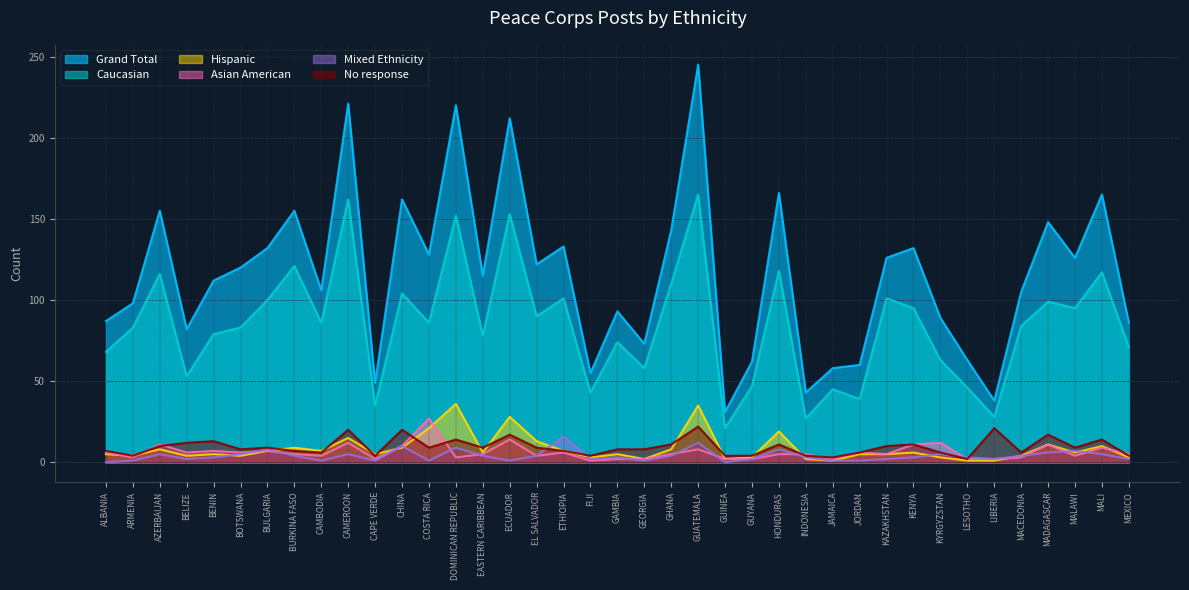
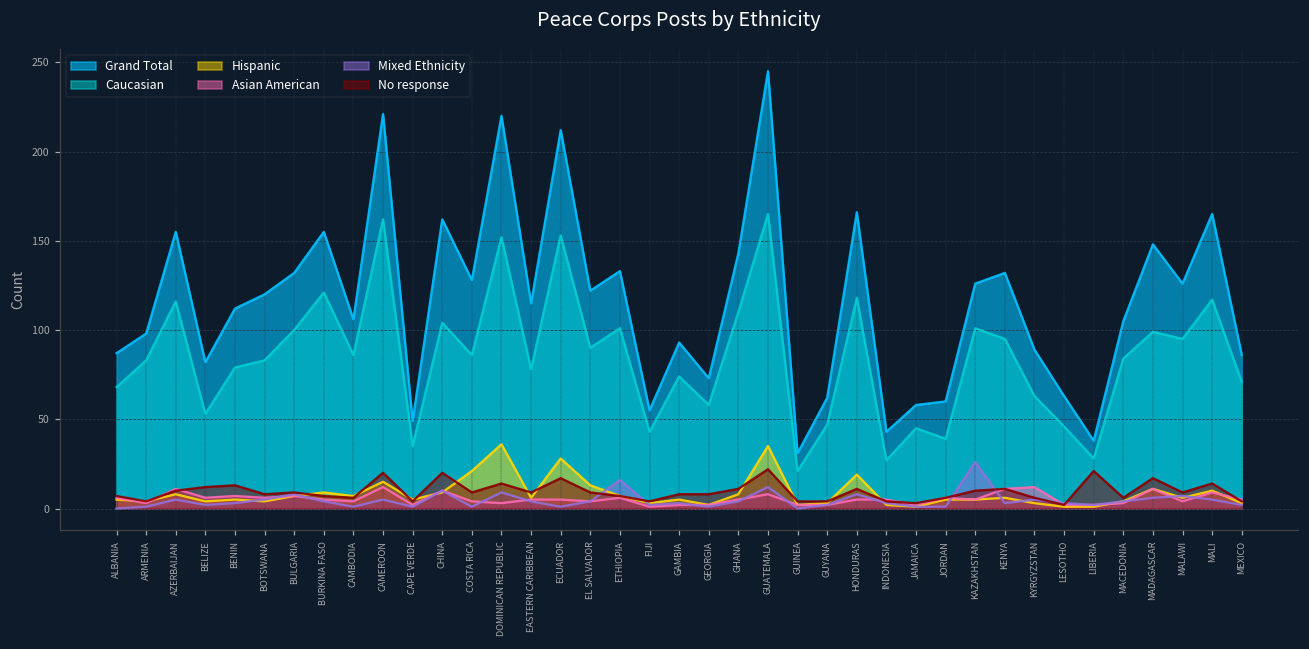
Asian American, COSTA RICA: 27 -> 4
Asian American, ECUADOR: 14 -> 5
Mixed Ethnicity, KAZAKHSTAN: 2 -> 26
